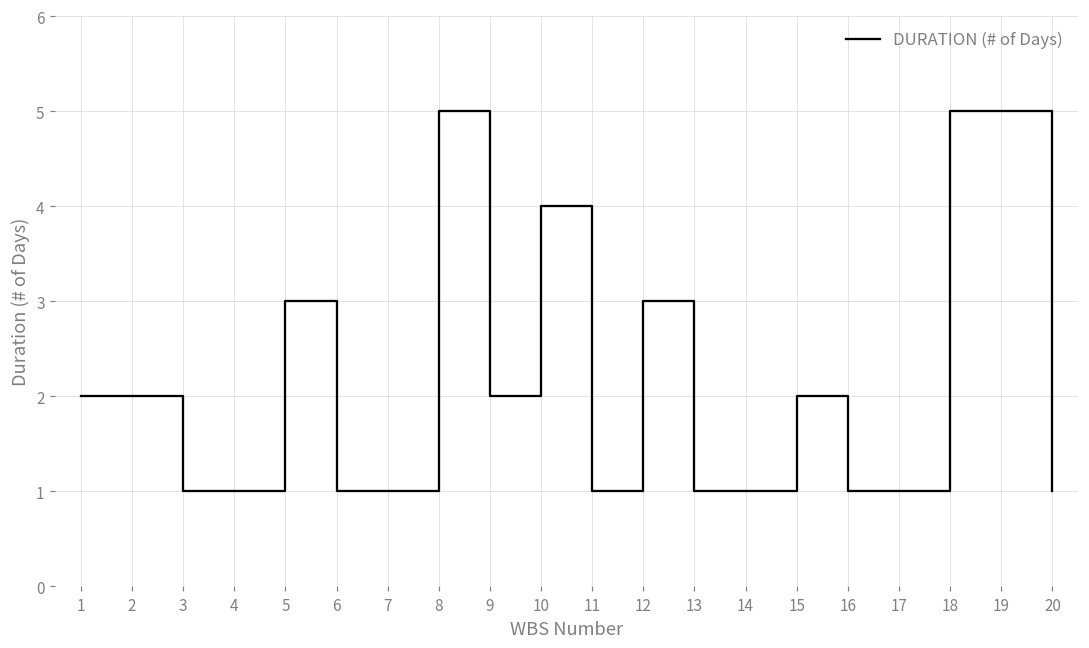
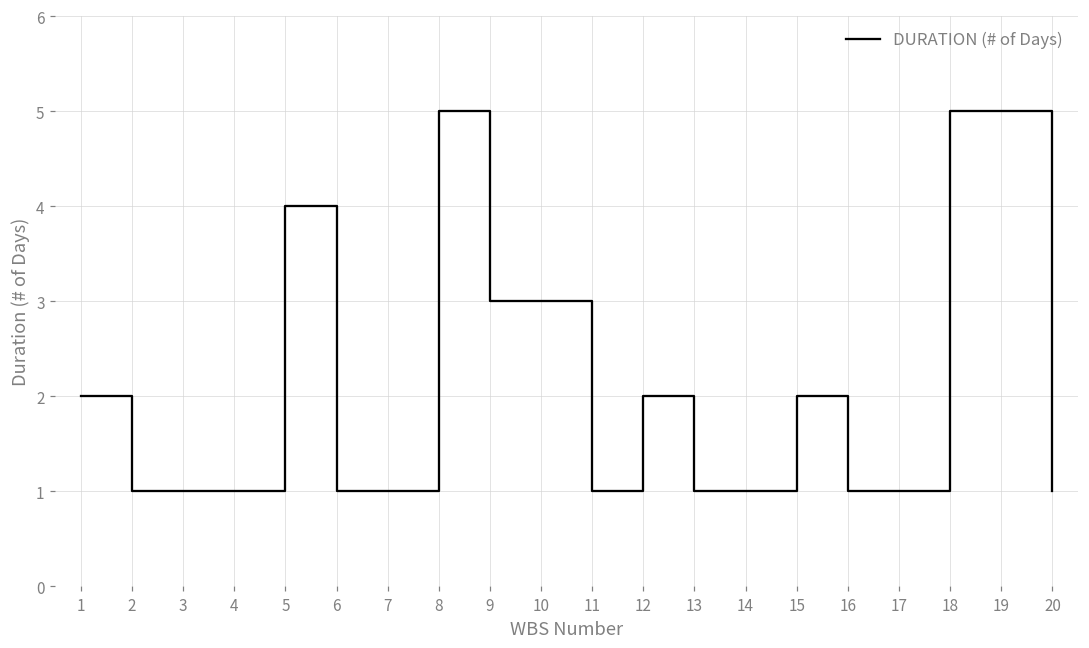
2: 2 -> 1
5: 3 -> 4
9: 2 -> 3
10: 4 -> 3
12: 3 -> 2
